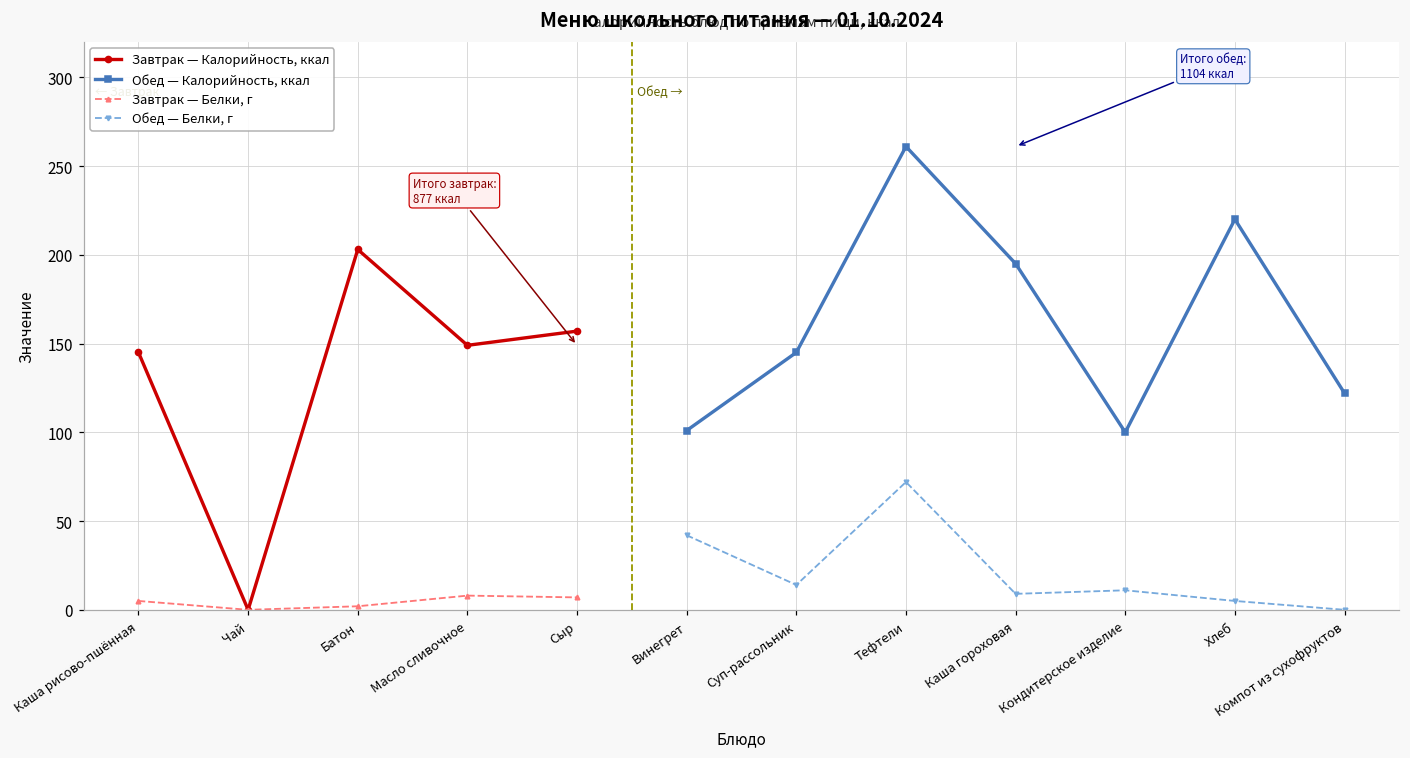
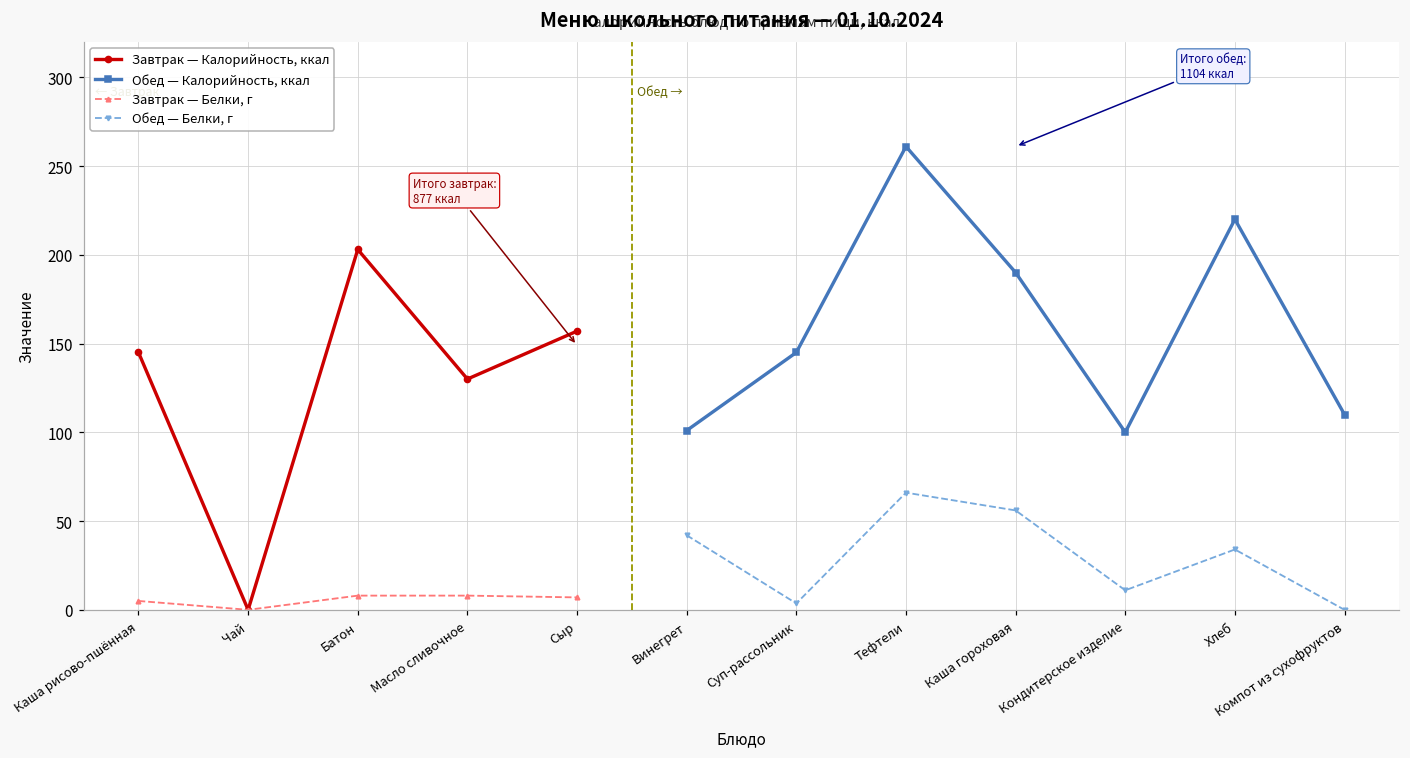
Завтрак — Белки, г, Батон: 2 -> 8
Завтрак — Калорийность, ккал, Масло сливочное: 149 -> 130
Обед — Белки, г, Суп-рассольник: 14 -> 4
Обед — Белки, г, Тефтели: 72 -> 66
Обед — Калорийность, ккал, Каша гороховая: 195 -> 190
Обед — Белки, г, Каша гороховая: 9 -> 56
Обед — Белки, г, Хлеб: 5 -> 34
Обед — Калорийность, ккал, Компот из сухофруктов: 122 -> 110
